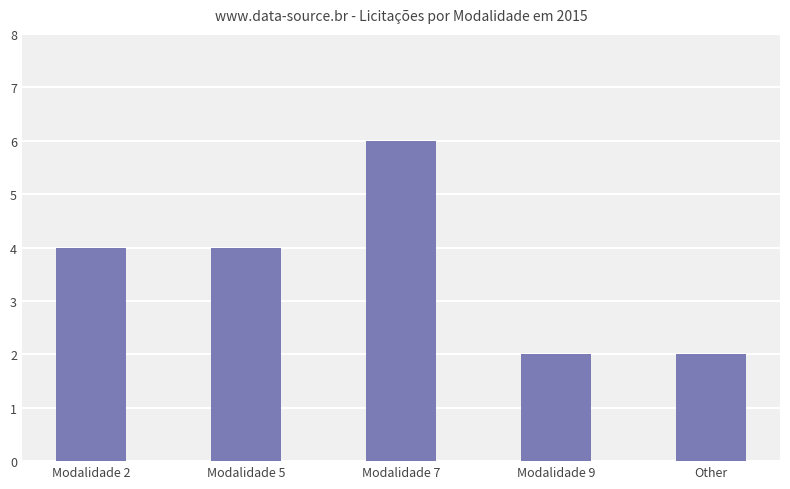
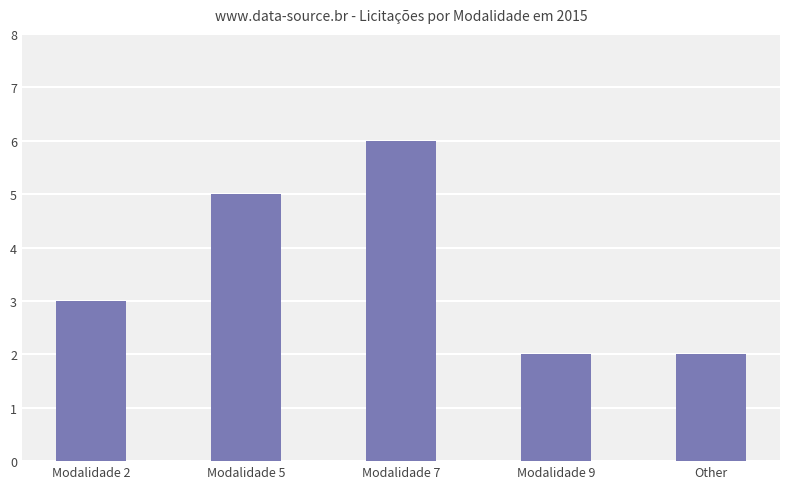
Modalidade 2: 4 -> 3
Modalidade 5: 4 -> 5
